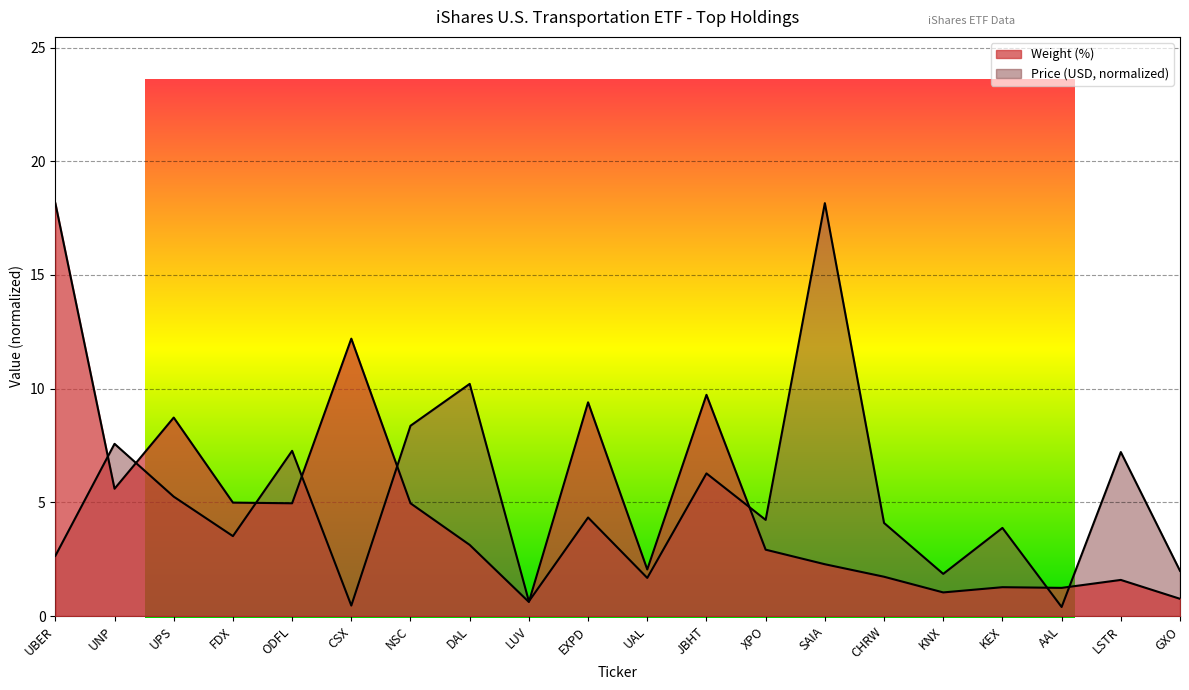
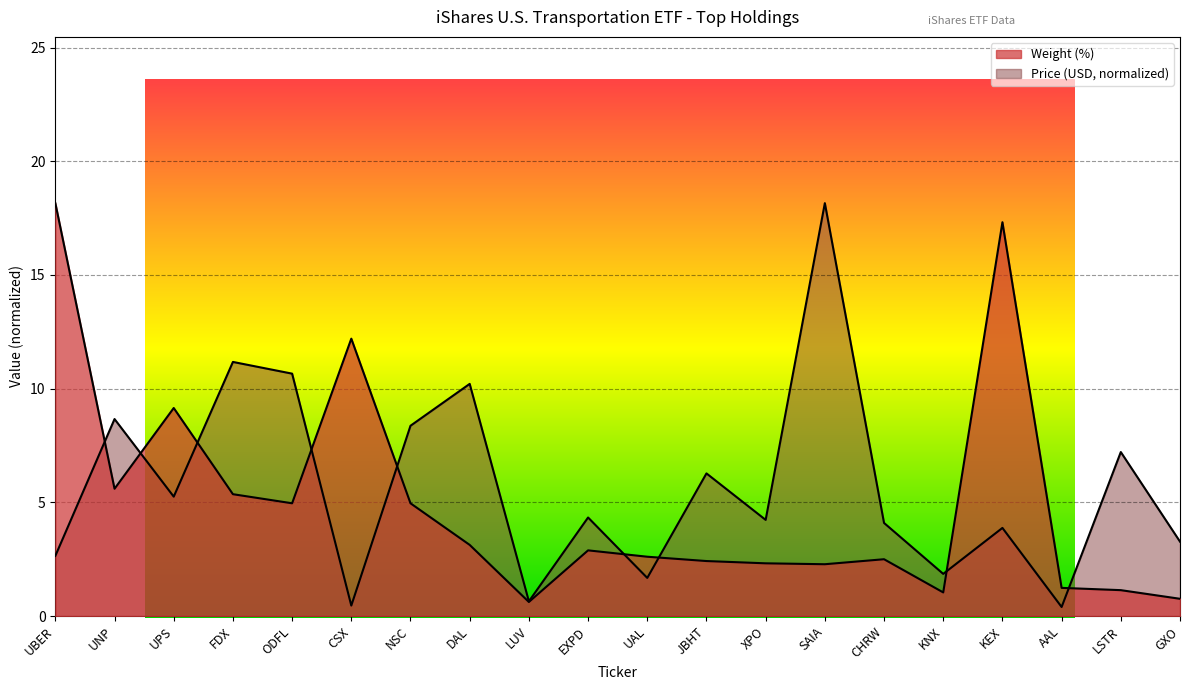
Price (USD, normalized), UNP: 7.6 -> 8.7
Weight (%), UPS: 8.7 -> 9.2
Weight (%), FDX: 5.0 -> 5.4
Price (USD, normalized), FDX: 3.5 -> 11.2
Price (USD, normalized), ODFL: 7.3 -> 10.7
Weight (%), EXPD: 9.4 -> 2.9
Weight (%), UAL: 2.1 -> 2.6
Weight (%), JBHT: 9.7 -> 2.4
Weight (%), XPO: 2.9 -> 2.3
Weight (%), CHRW: 1.7 -> 2.5
Weight (%), KEX: 1.3 -> 17.3
Weight (%), LSTR: 1.6 -> 1.1
Price (USD, normalized), GXO: 2.0 -> 3.3
